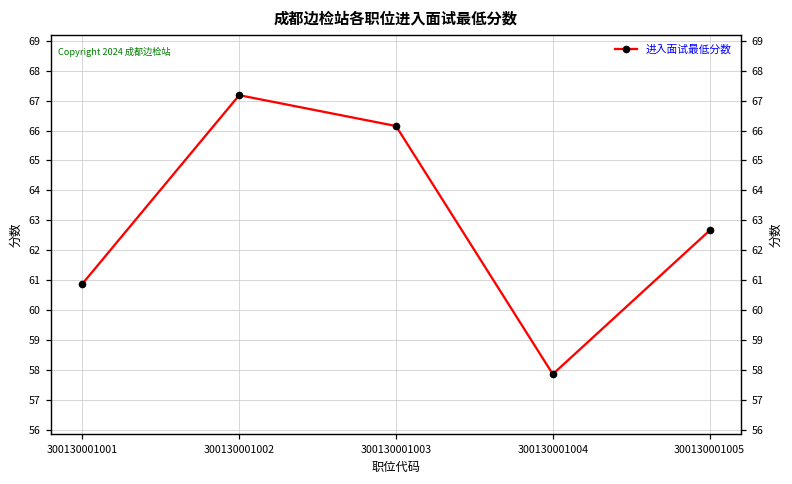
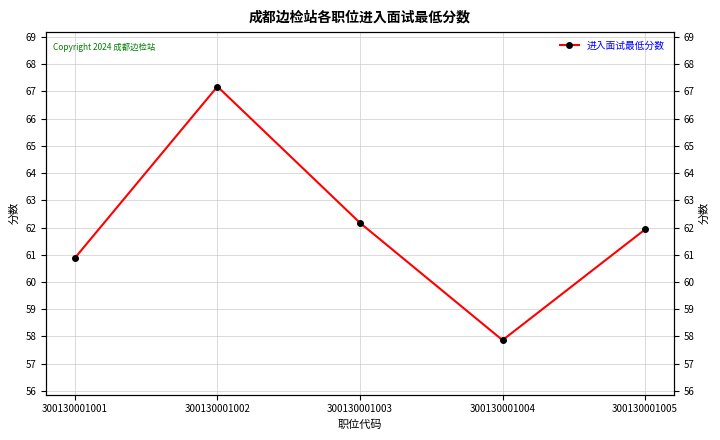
300130001003: 66.2 -> 62.2
300130001005: 62.7 -> 61.9
